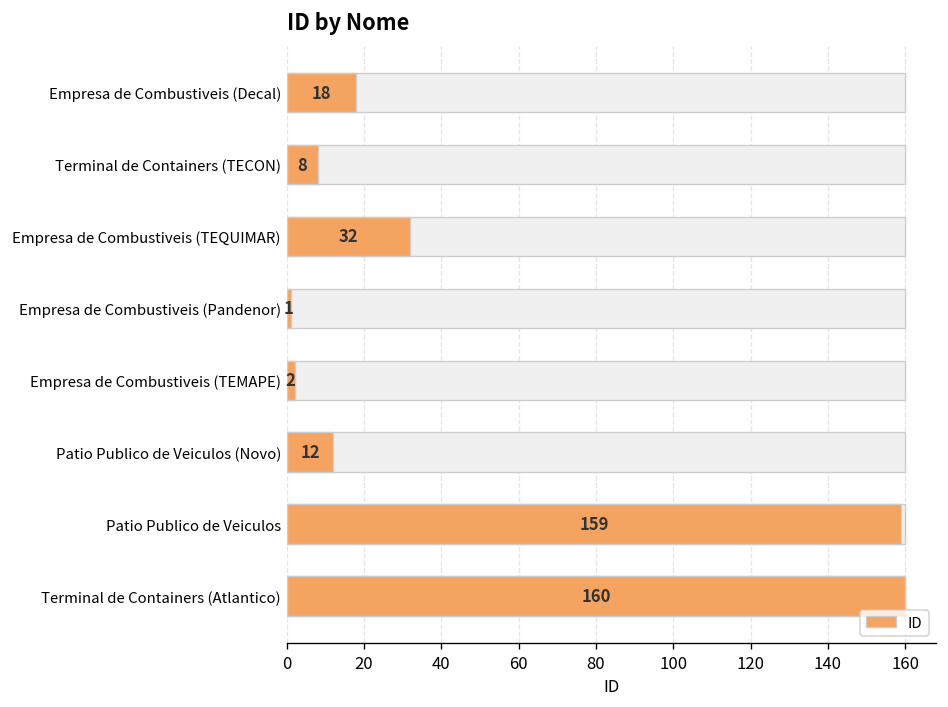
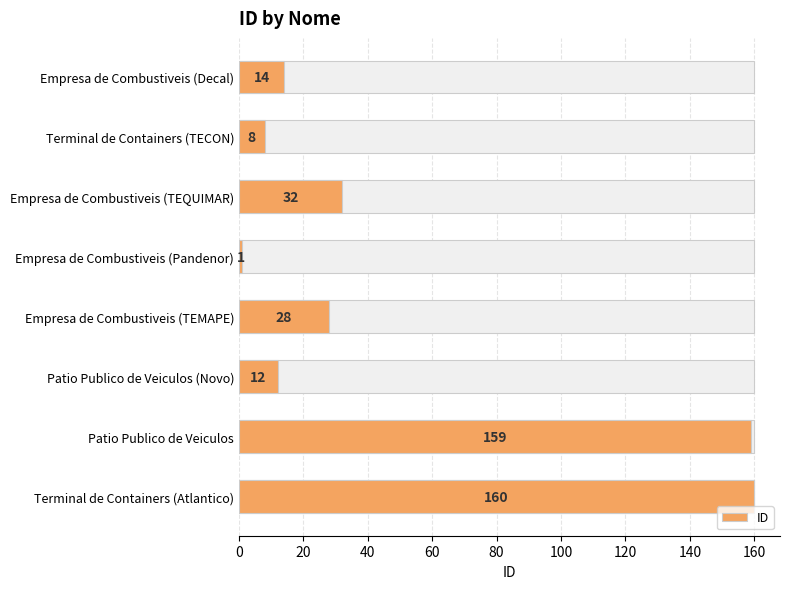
ID, Empresa de Combustiveis (Decal): 18 -> 14
ID, Empresa de Combustiveis (TEMAPE): 2 -> 28
